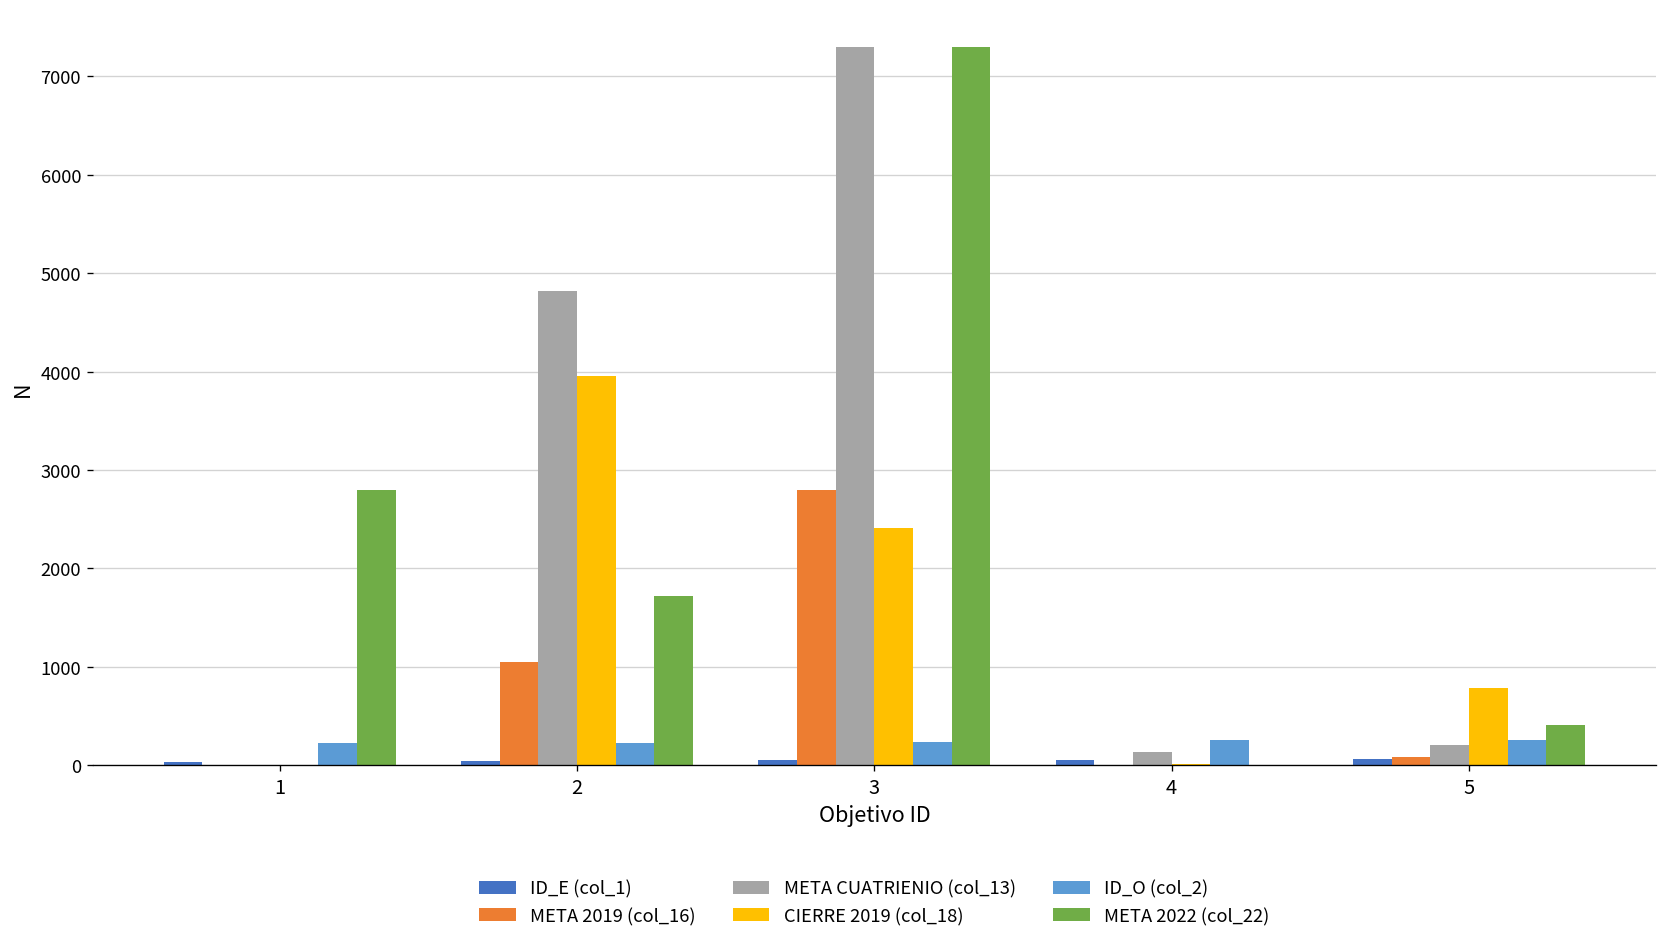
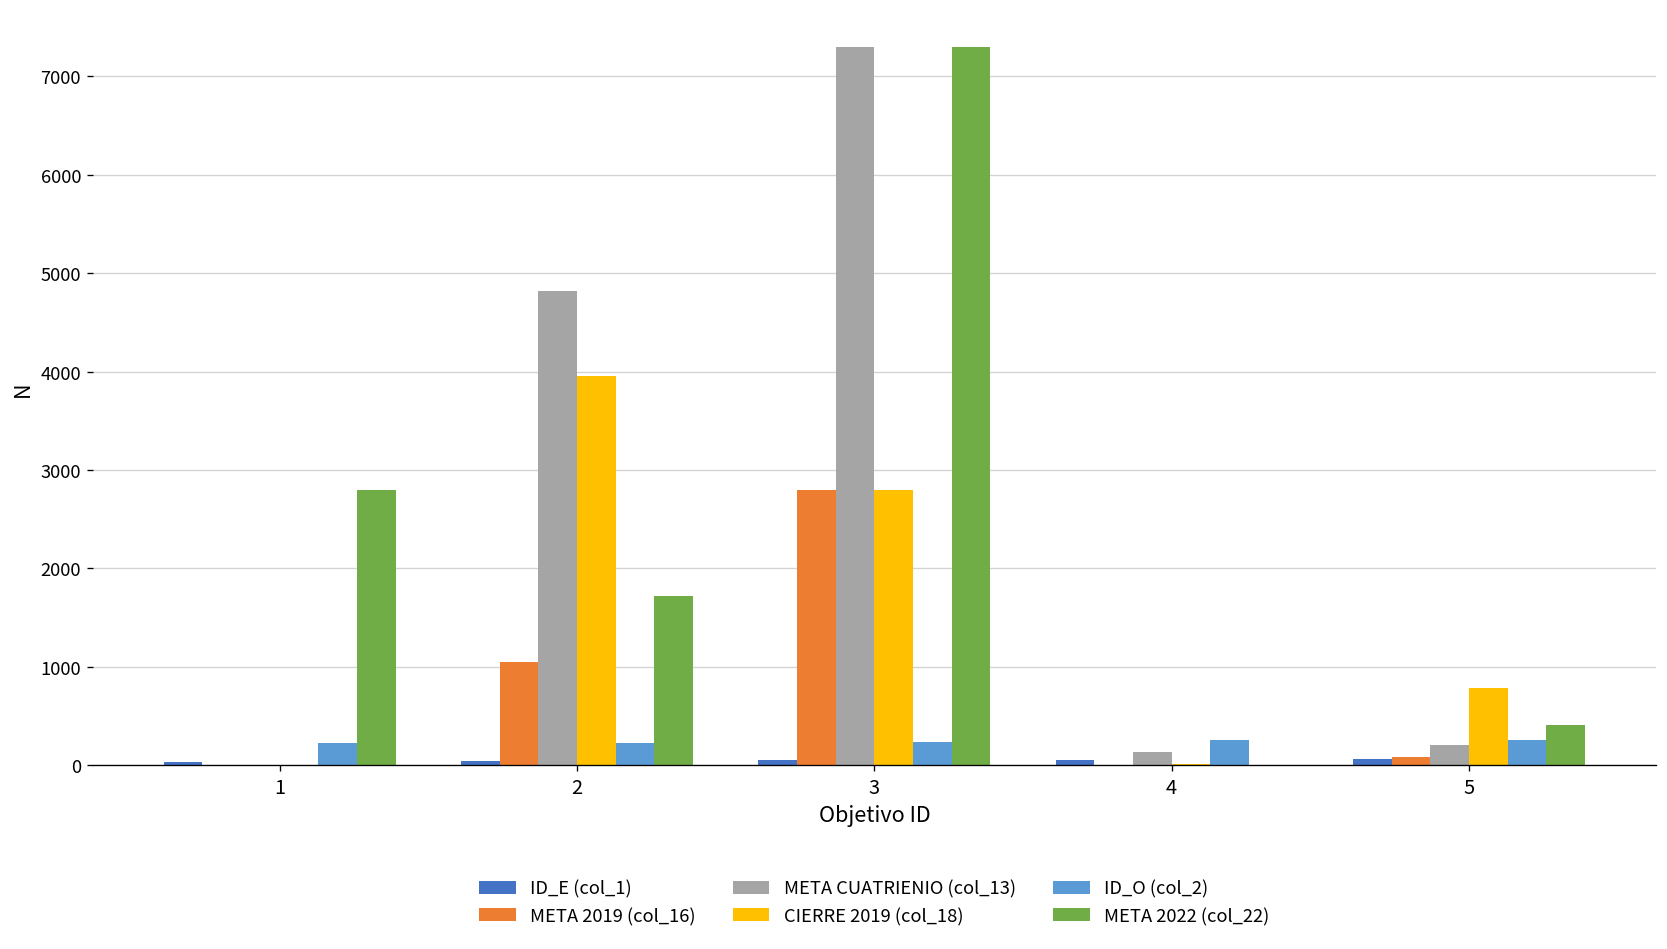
CIERRE 2019 (col_18), 3: 2400 -> 2800
